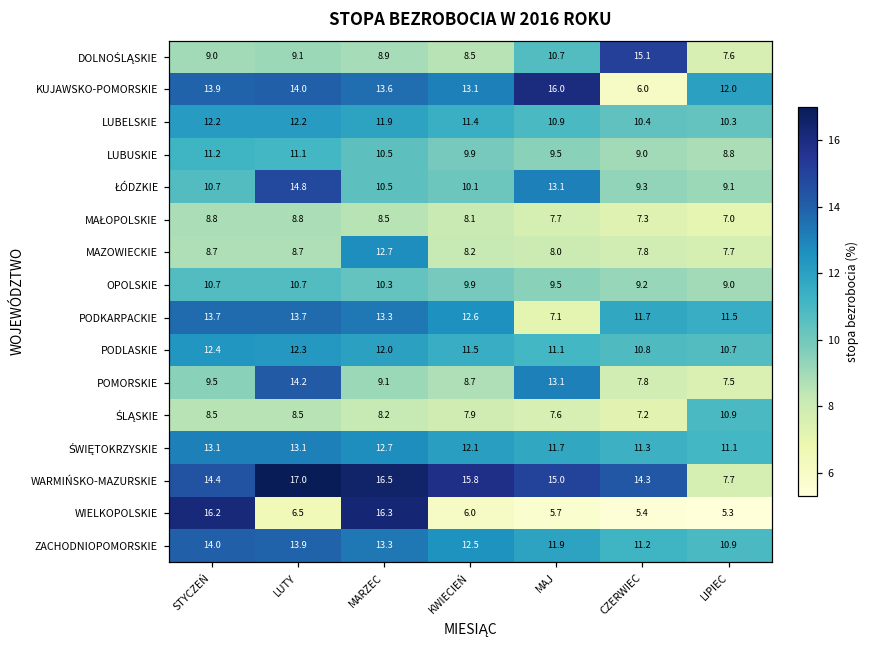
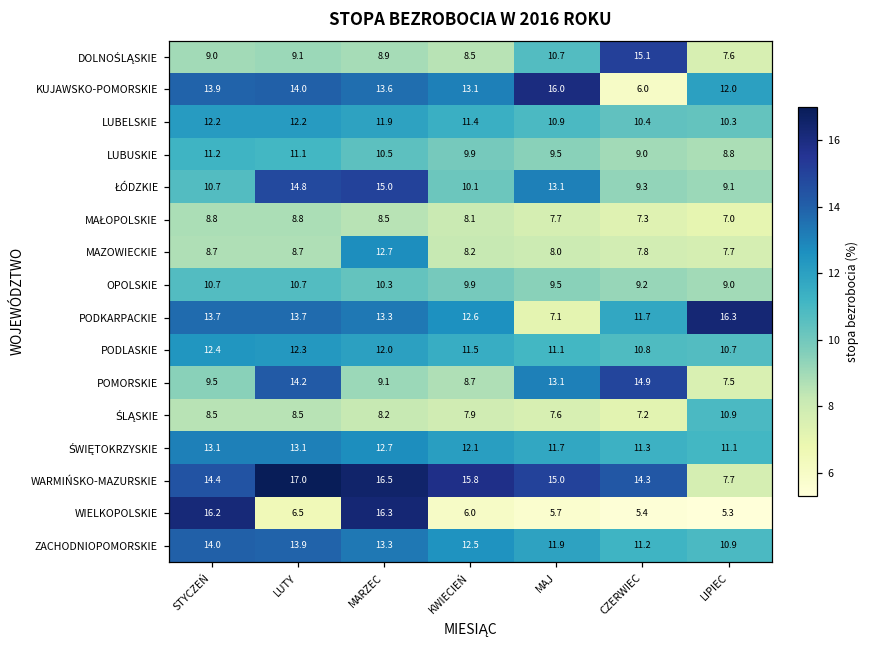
ŁÓDZKIE, MARZEC: 10.5 -> 15.0
PODKARPACKIE, LIPIEC: 11.5 -> 16.3
POMORSKIE, CZERWIEC: 7.8 -> 14.9
